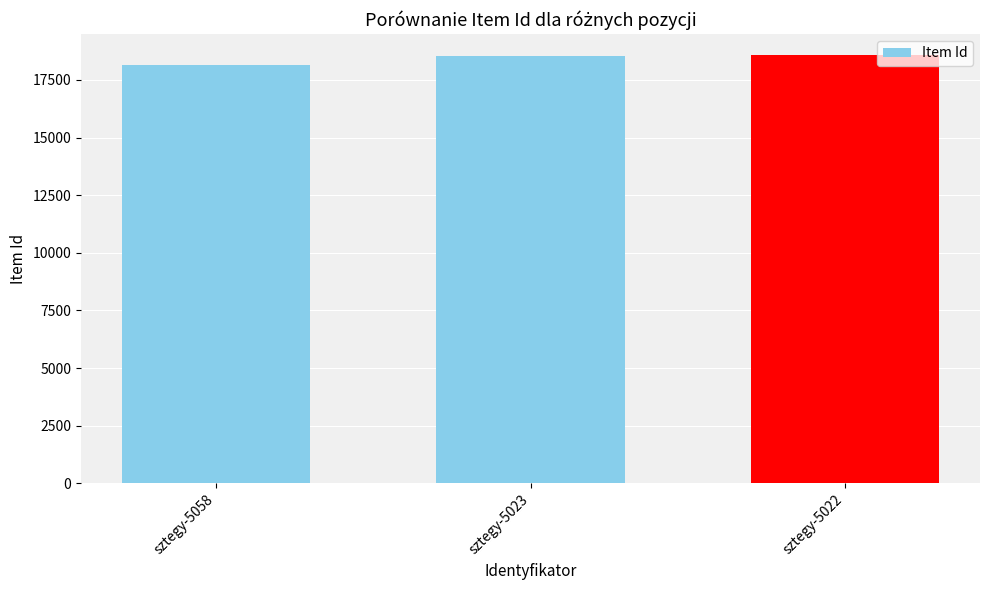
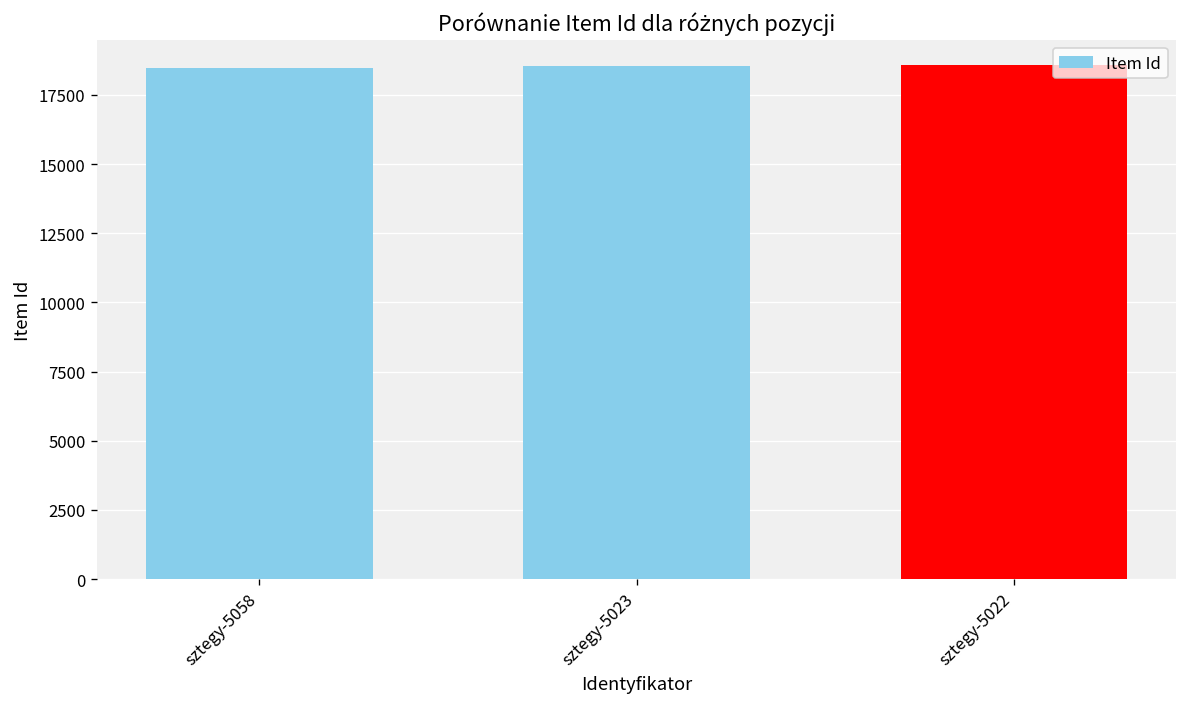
sztegy-5058: 18100 -> 18500
